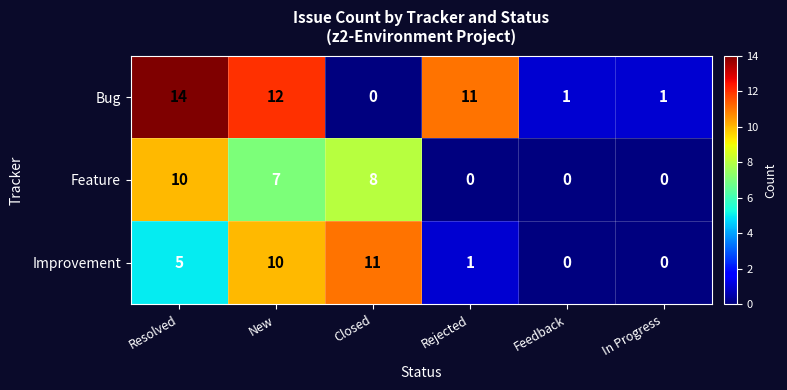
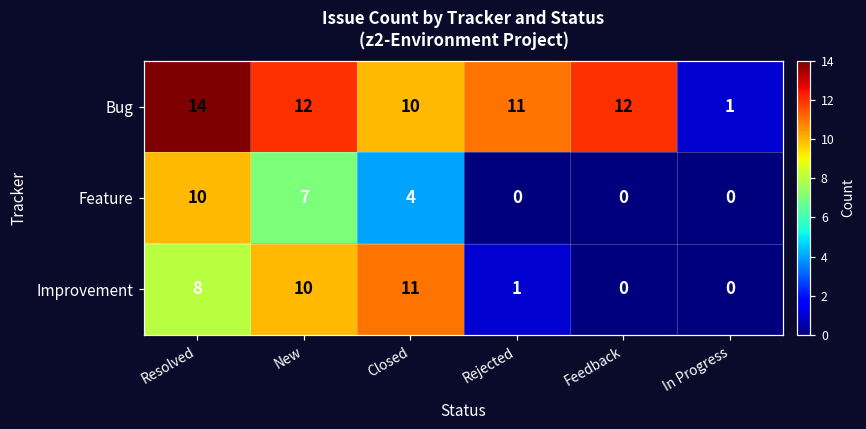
Bug, Closed: 0 -> 10
Bug, Feedback: 1 -> 12
Feature, Closed: 8 -> 4
Improvement, Resolved: 5 -> 8
